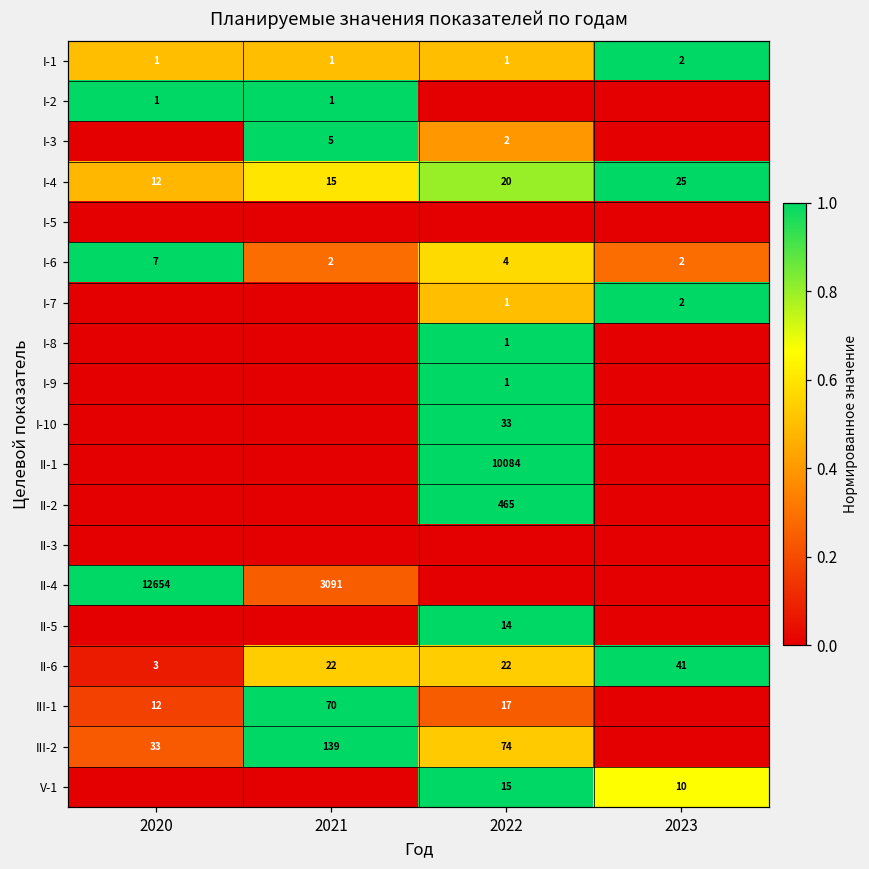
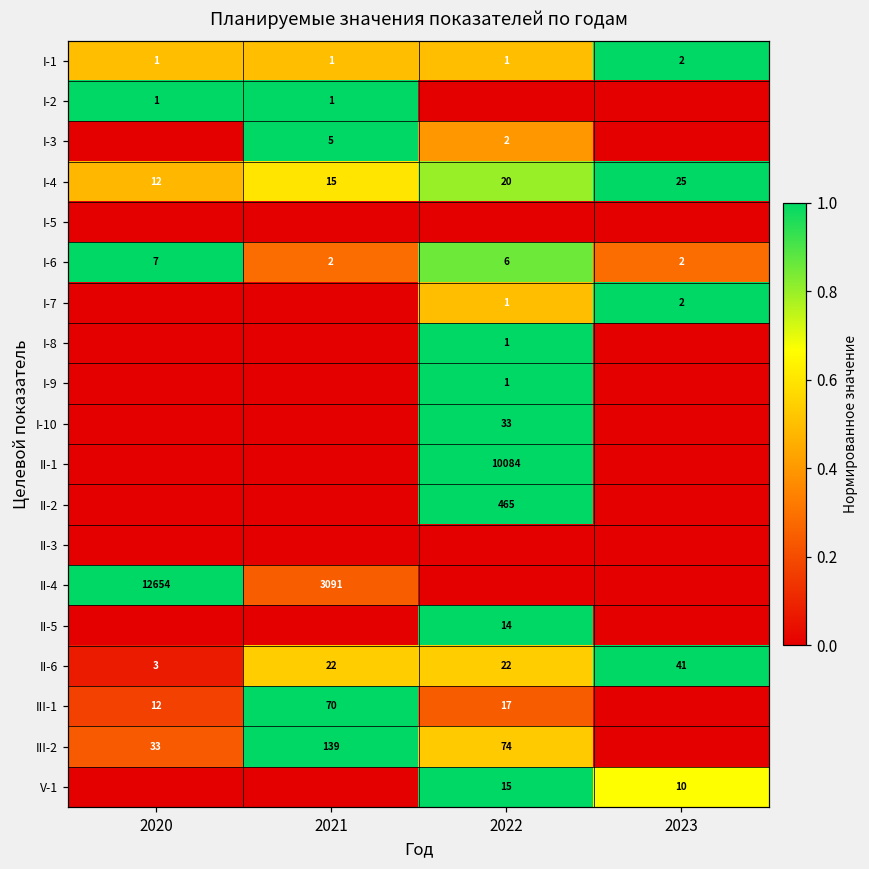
I-6, 2022: 4 -> 6
